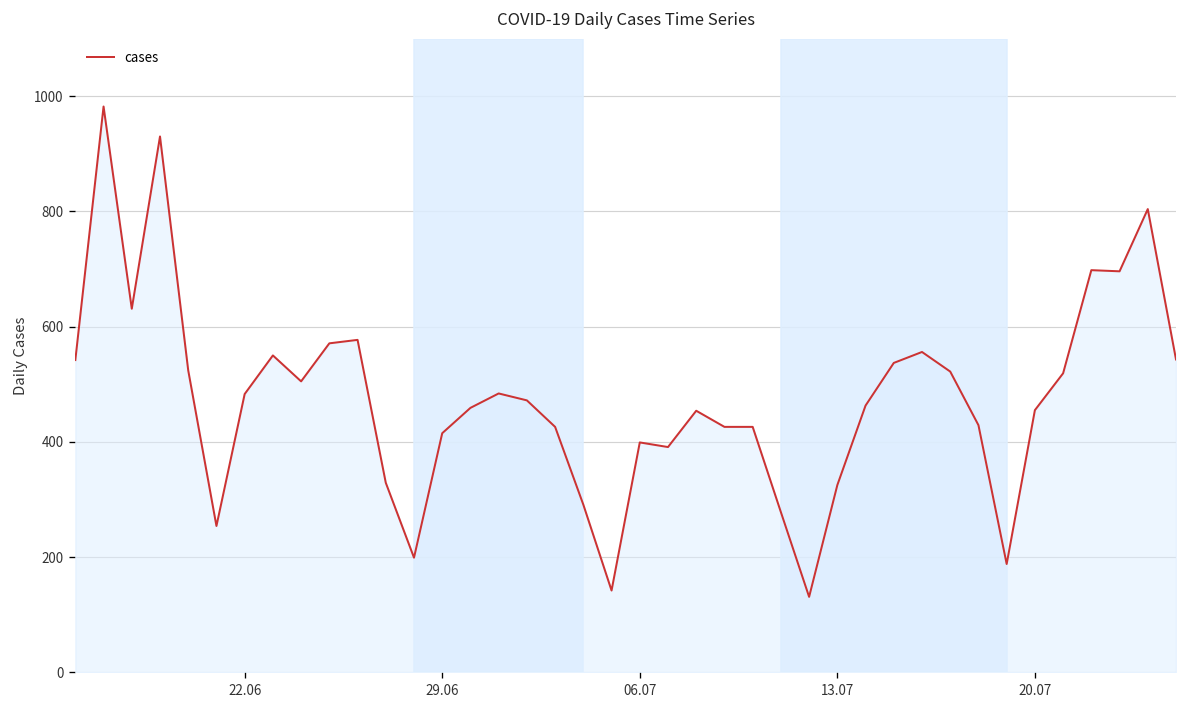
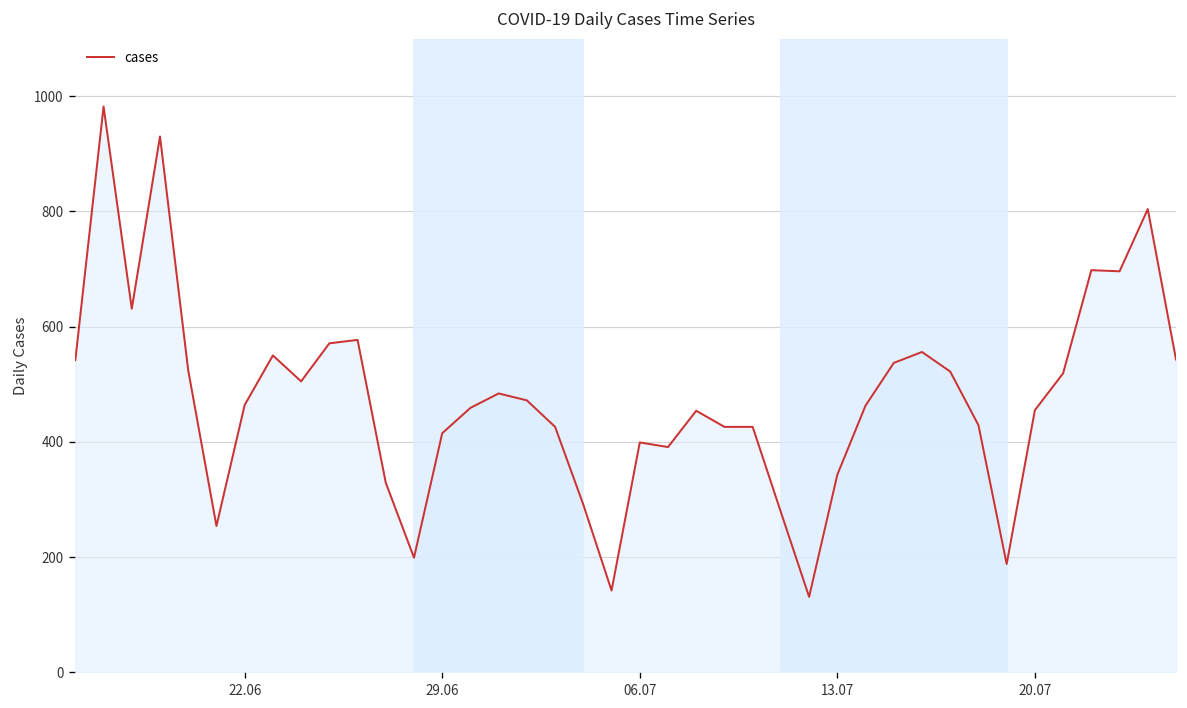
22.06: 480 -> 460
13.07: 330 -> 340
